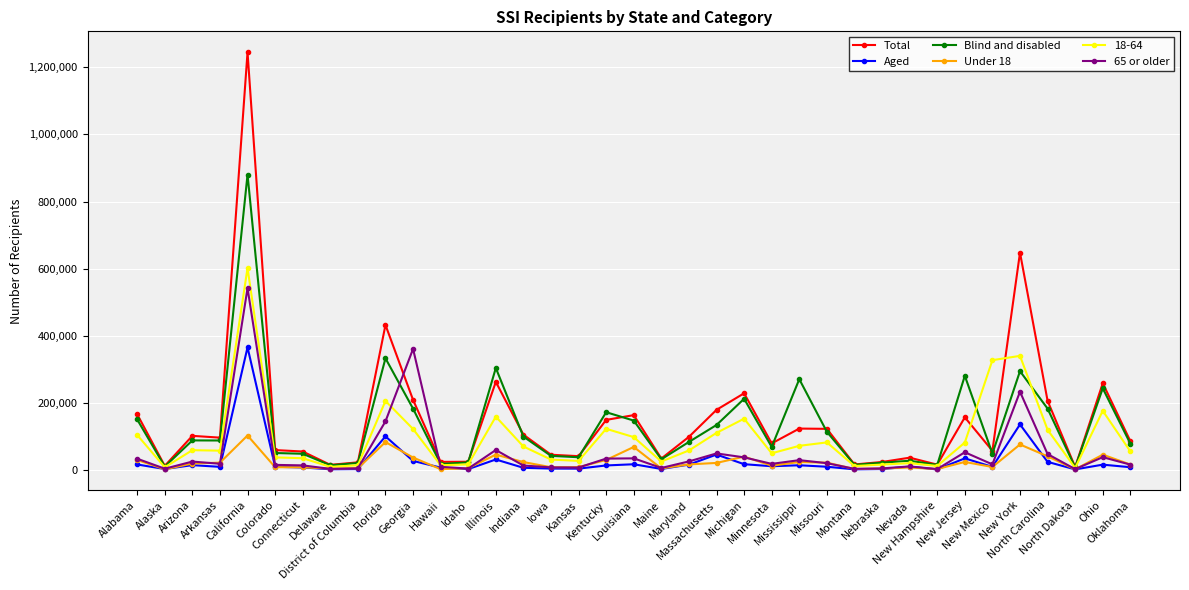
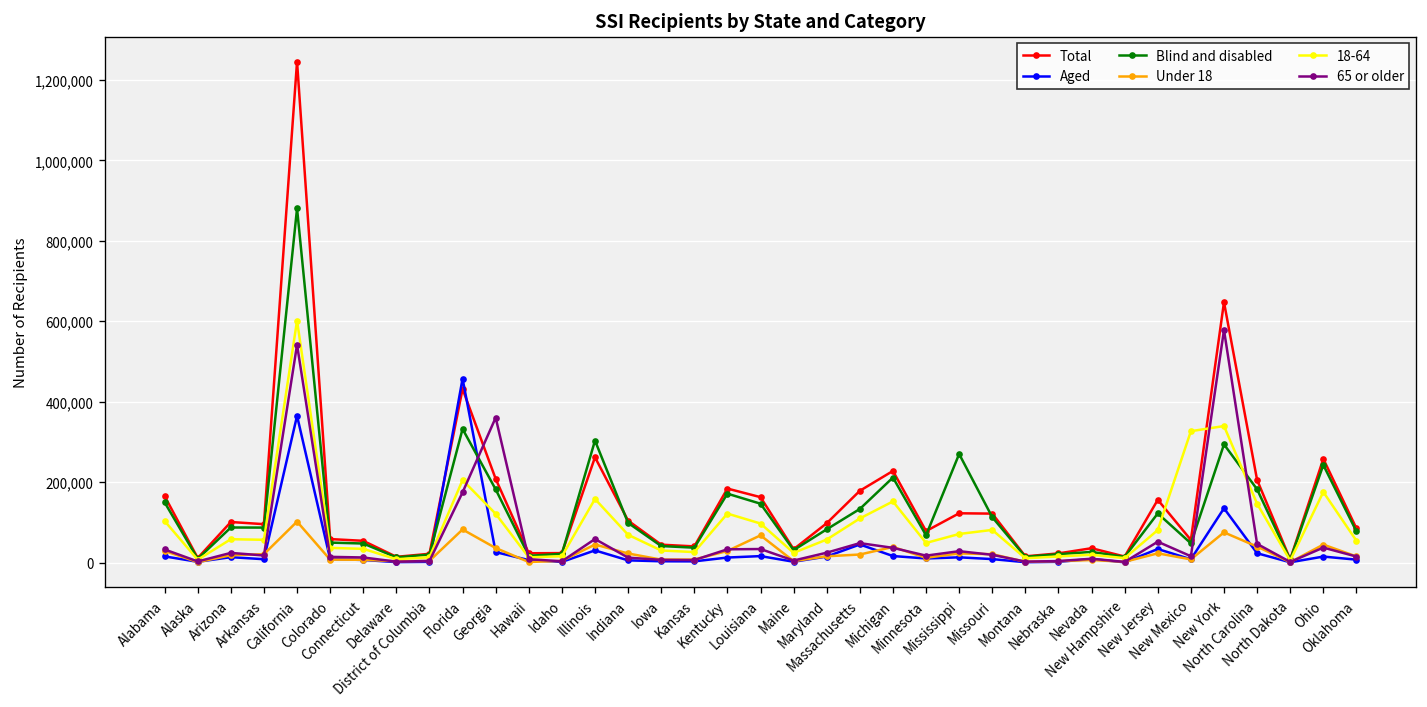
Aged, Florida: 100,000 -> 460,000
65 or older, Florida: 140,000 -> 170,000
Total, Kentucky: 150,000 -> 180,000
Blind and disabled, New Jersey: 280,000 -> 120,000
65 or older, New York: 230,000 -> 580,000
18-64, North Carolina: 120,000 -> 150,000
